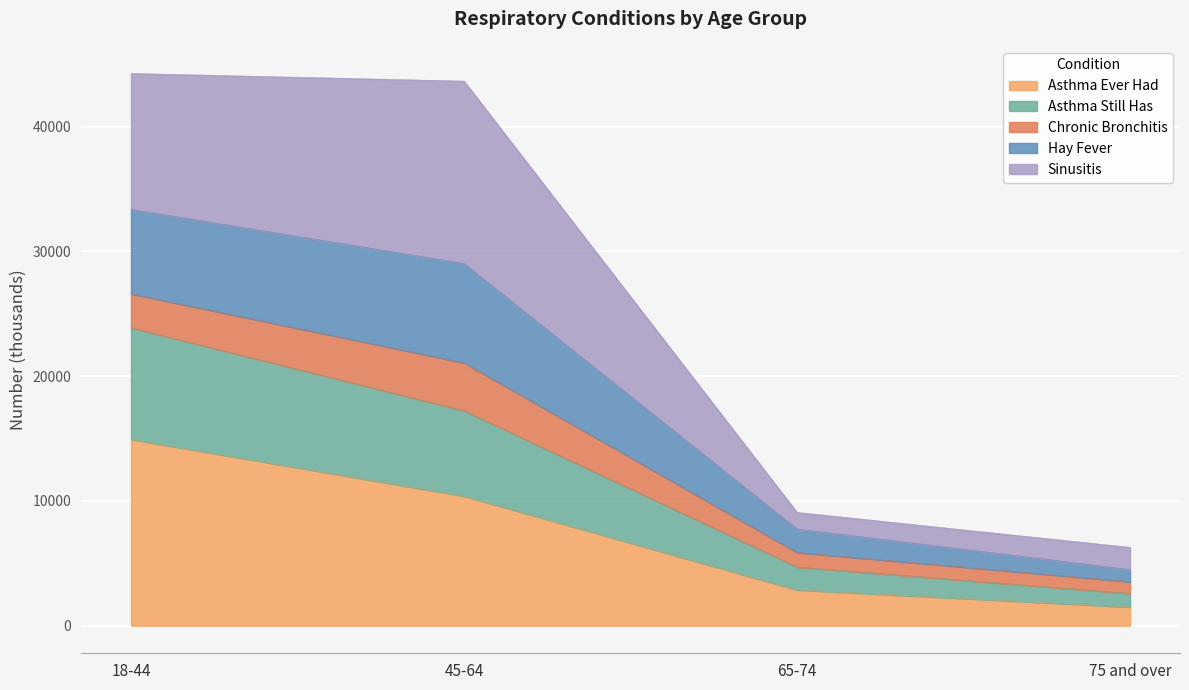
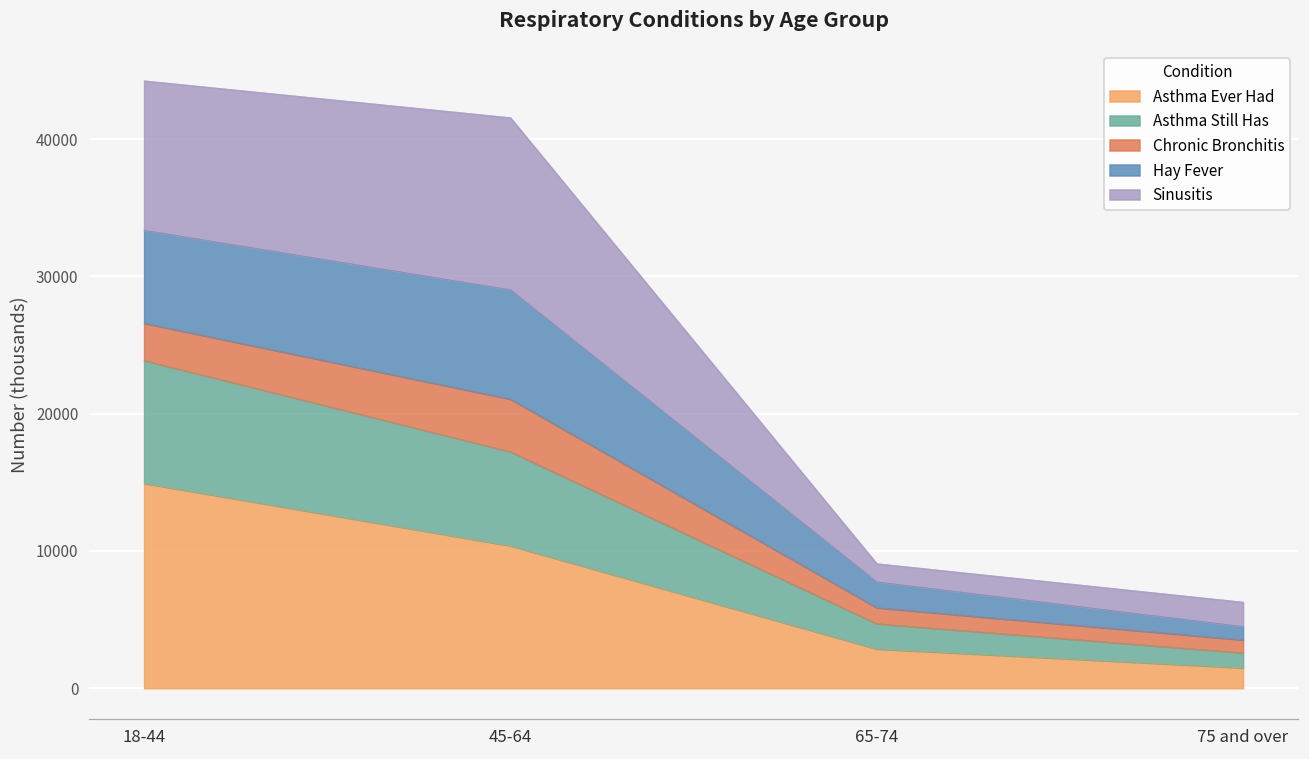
Sinusitis, 45-64: 14600 -> 12500
